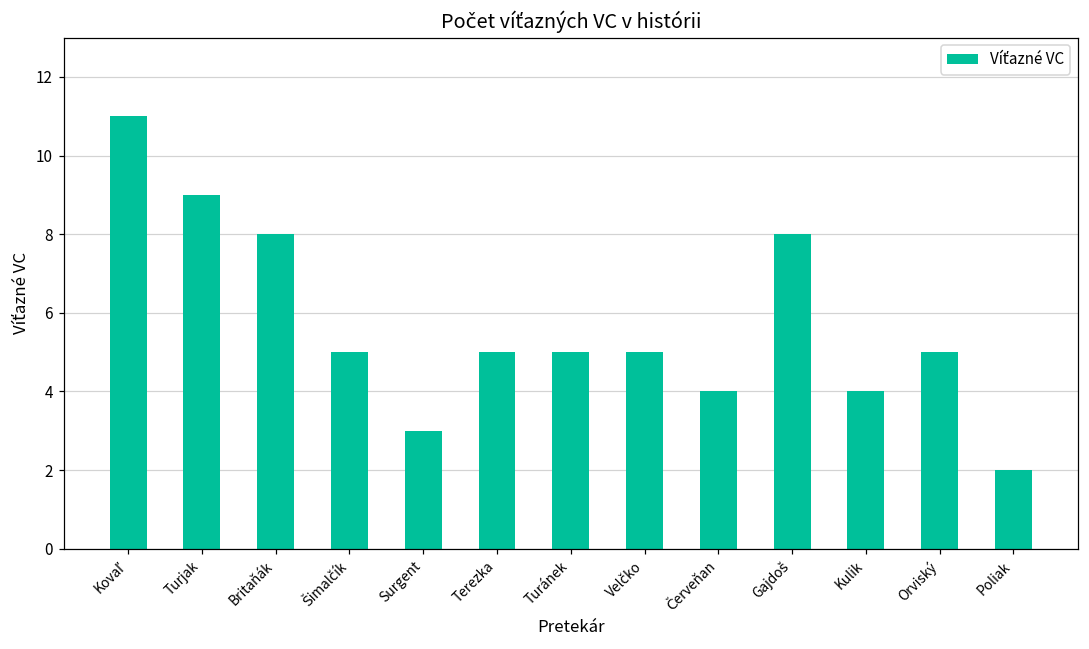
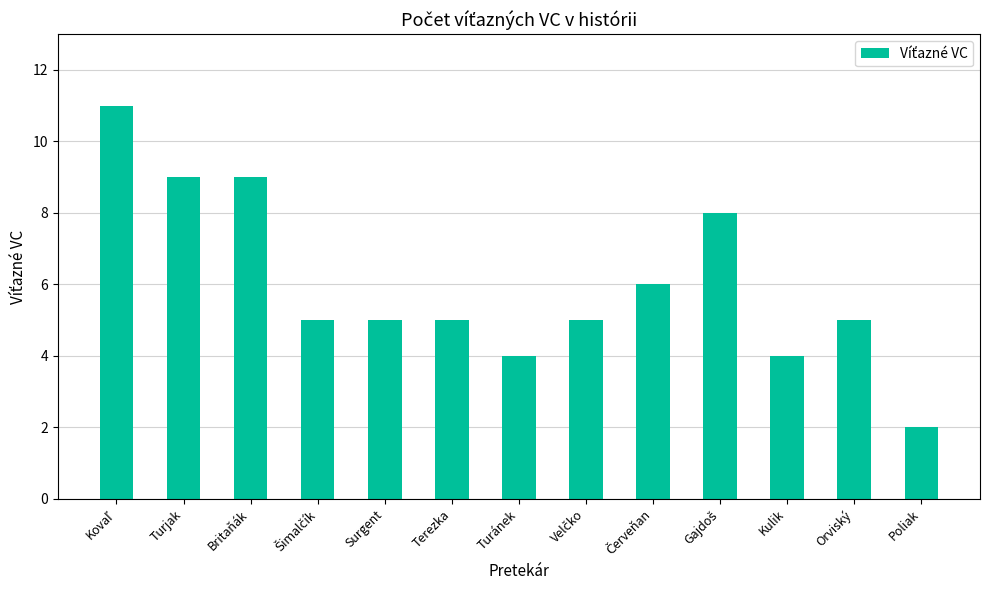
Britaňák: 8 -> 9
Surgent: 3 -> 5
Turánek: 5 -> 4
Červeňan: 4 -> 6
